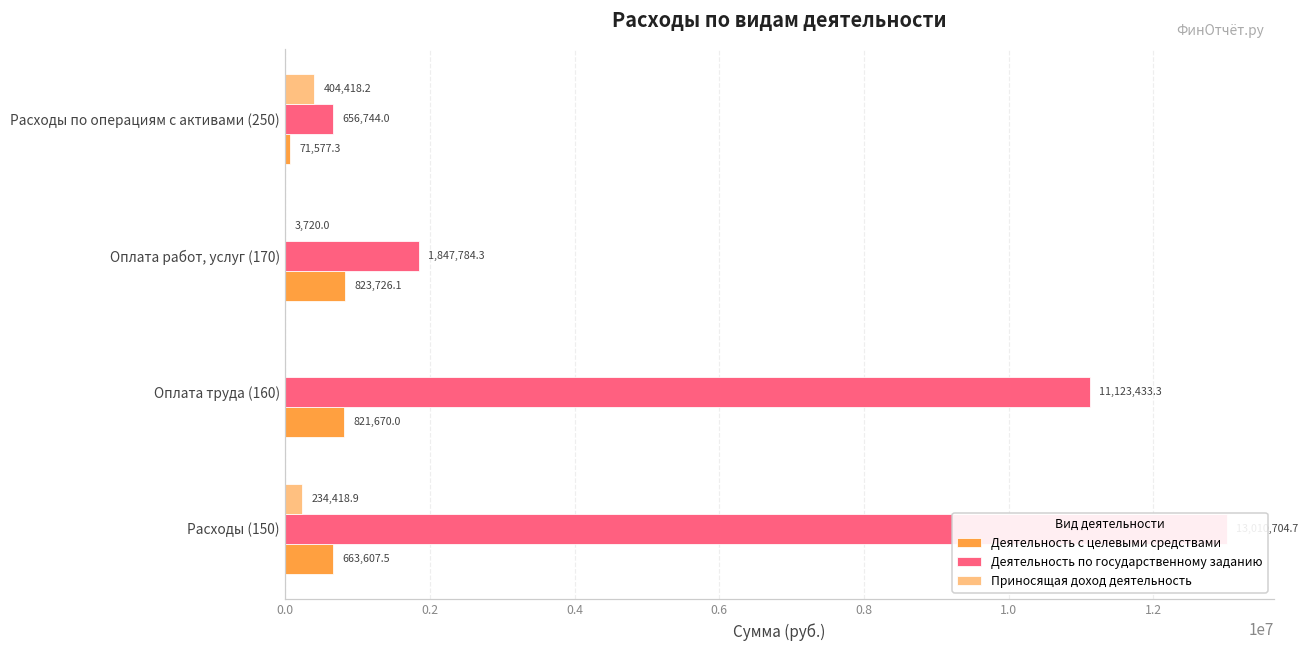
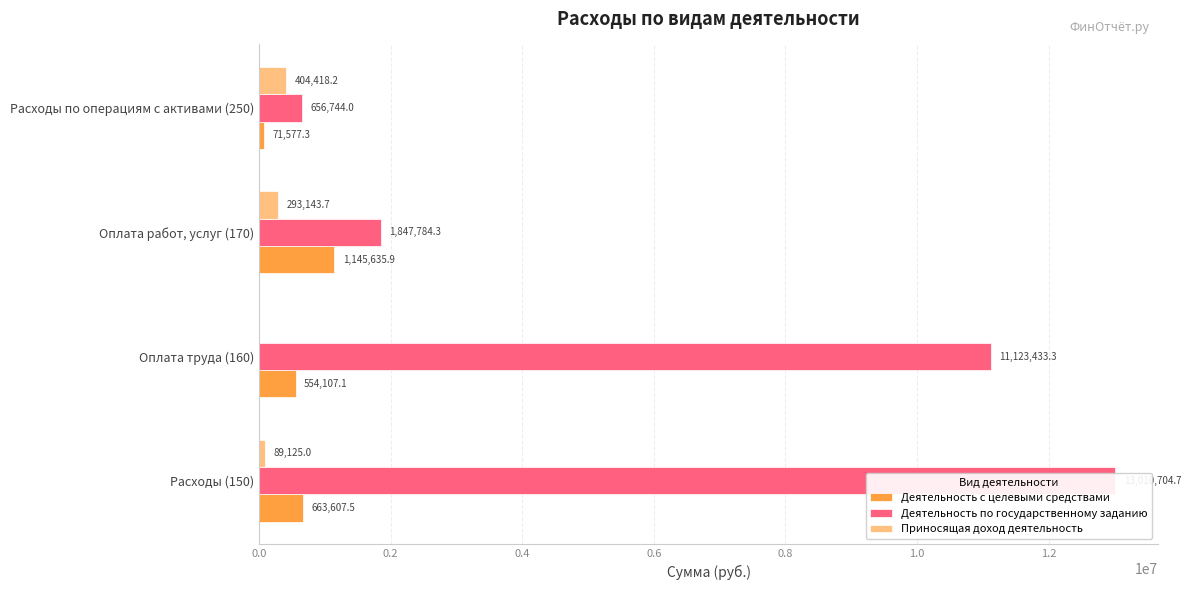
Приносящая доход деятельность, Оплата работ, услуг (170): 3,720.0 -> 293,143.7
Деятельность с целевыми средствами, Оплата работ, услуг (170): 823,726.1 -> 1,145,635.9
Деятельность с целевыми средствами, Оплата труда (160): 821,670.0 -> 554,107.1
Приносящая доход деятельность, Расходы (150): 234,418.9 -> 89,125.0
